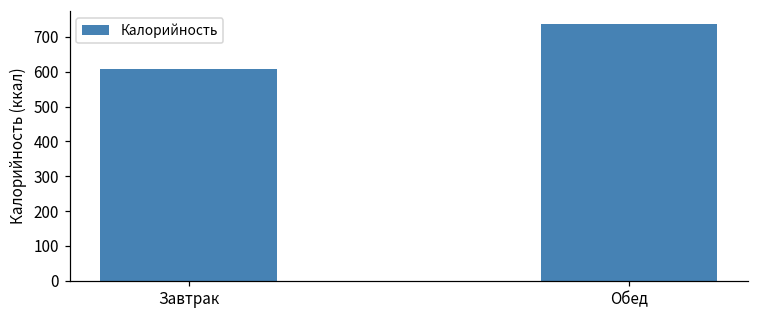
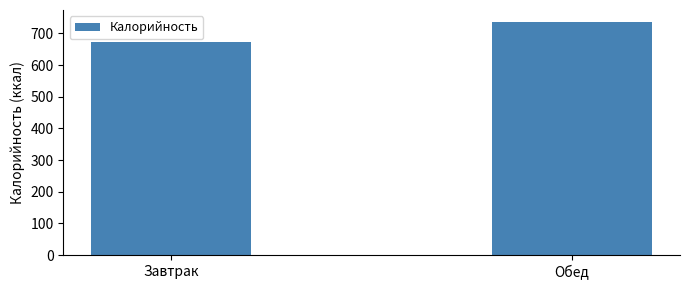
Завтрак: 610 -> 670
